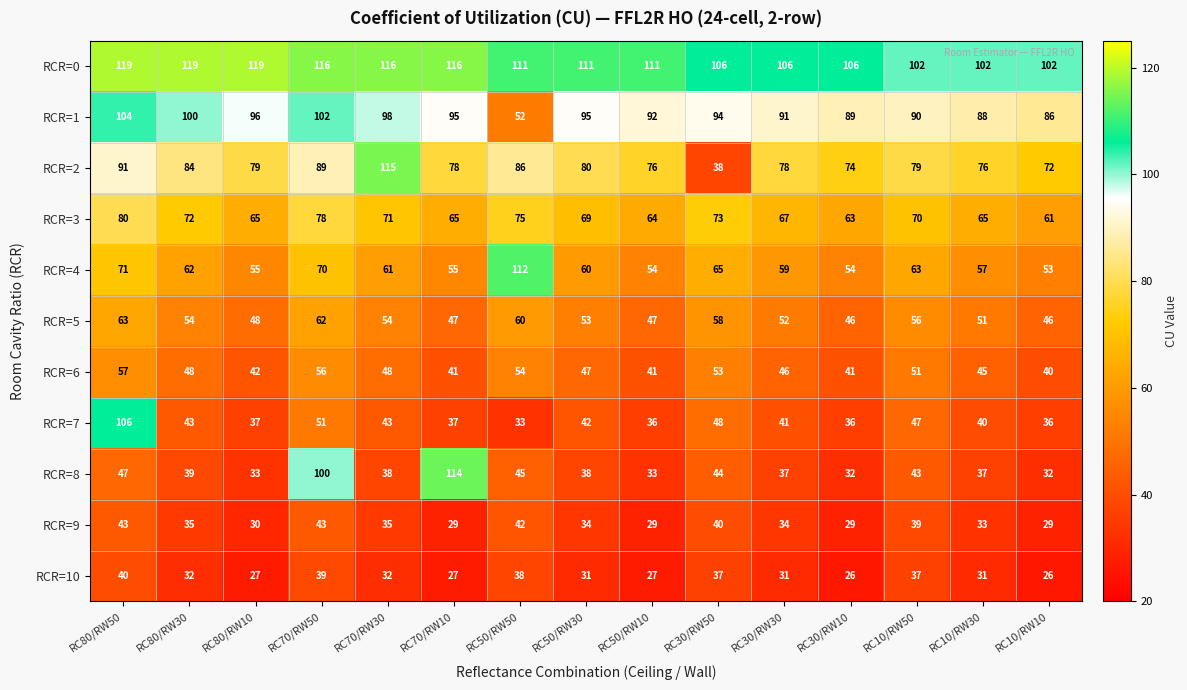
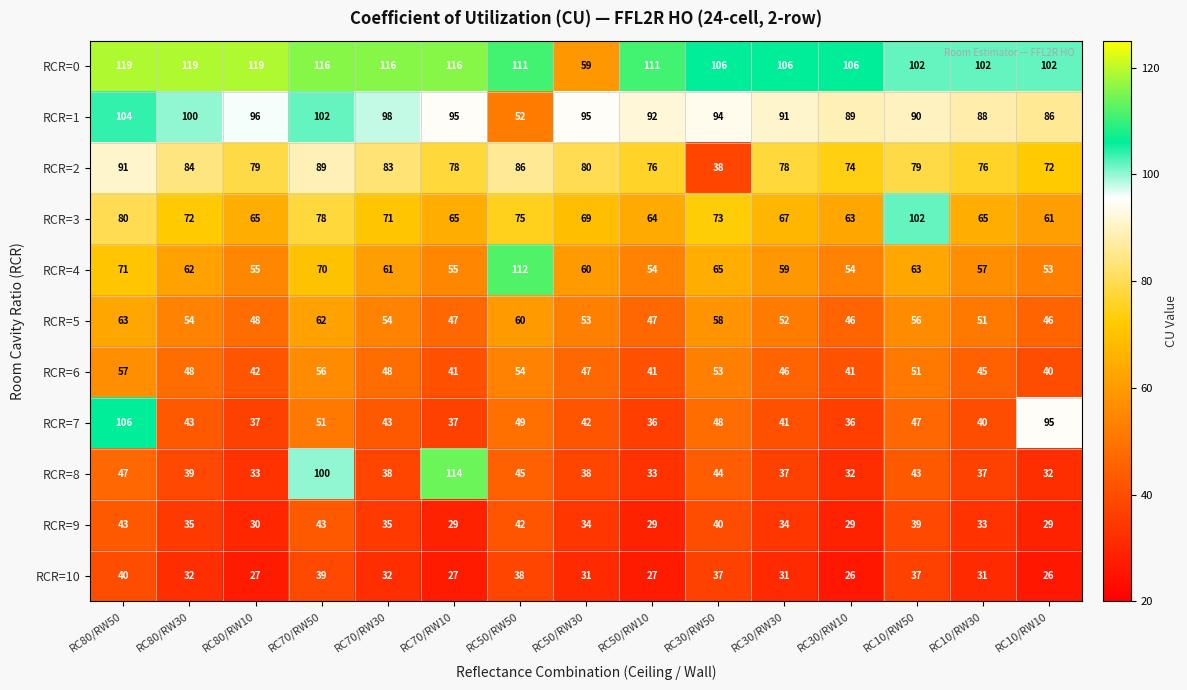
RCR=0, RC50/RW30: 111 -> 59
RCR=2, RC70/RW30: 115 -> 83
RCR=3, RC10/RW50: 70 -> 102
RCR=7, RC50/RW50: 33 -> 49
RCR=7, RC10/RW10: 36 -> 95
